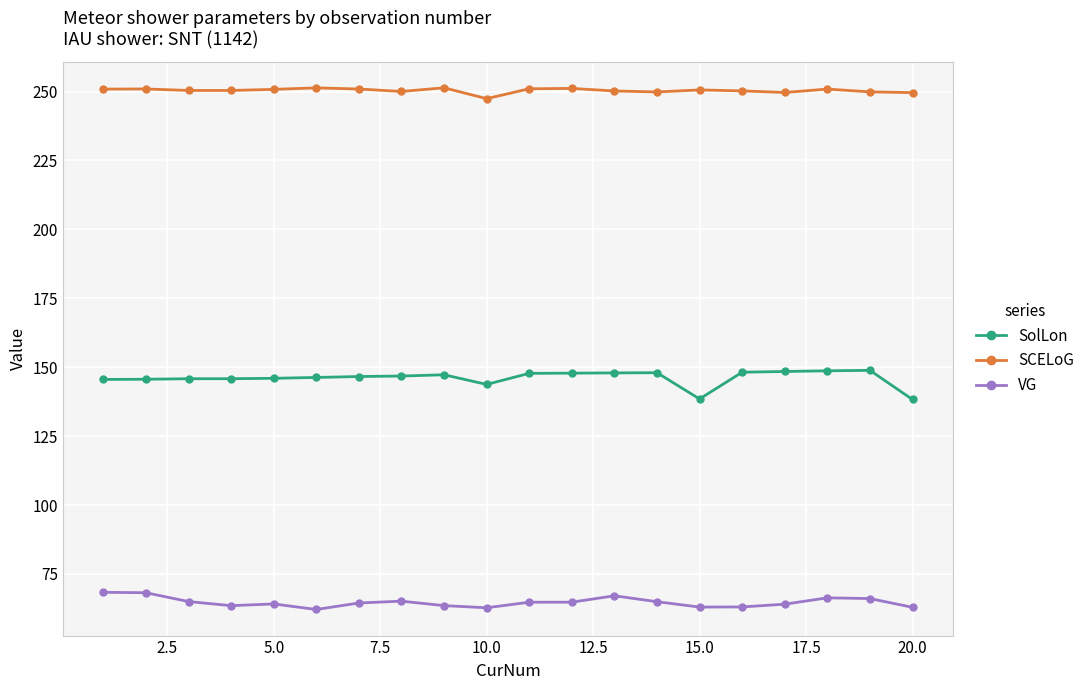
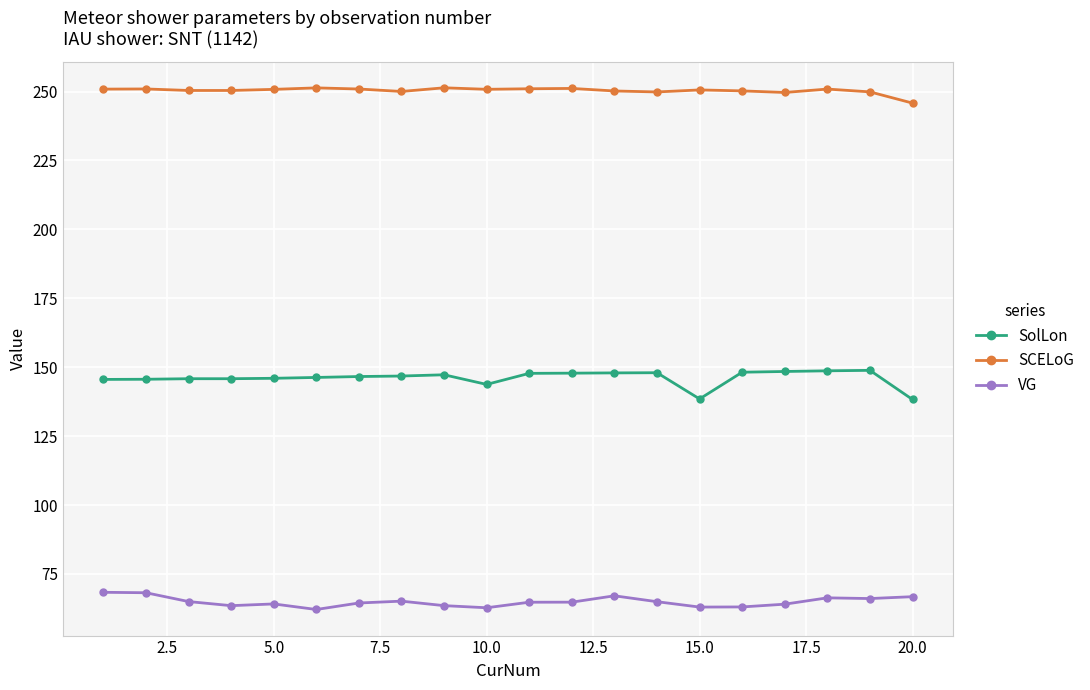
SCELoG, 10.0: 247 -> 251
SCELoG, 20.0: 250 -> 246
VG, 20.0: 63 -> 67
